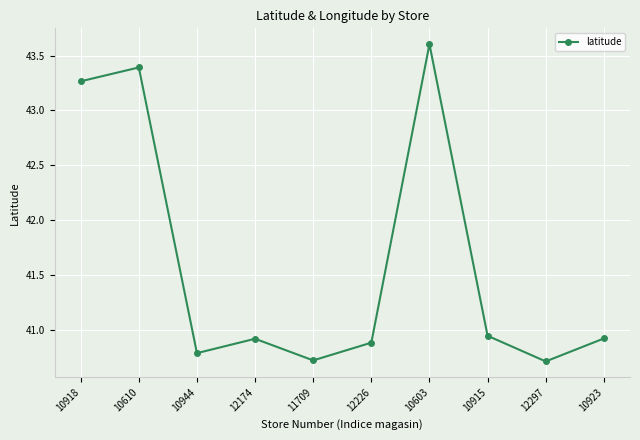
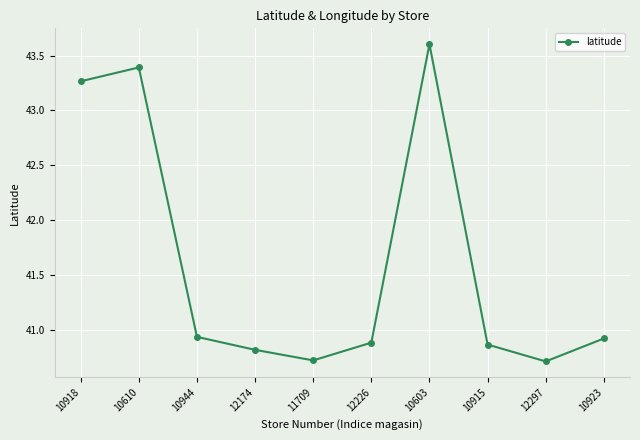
10944: 40.79 -> 40.93
12174: 40.92 -> 40.82
10915: 40.94 -> 40.86
